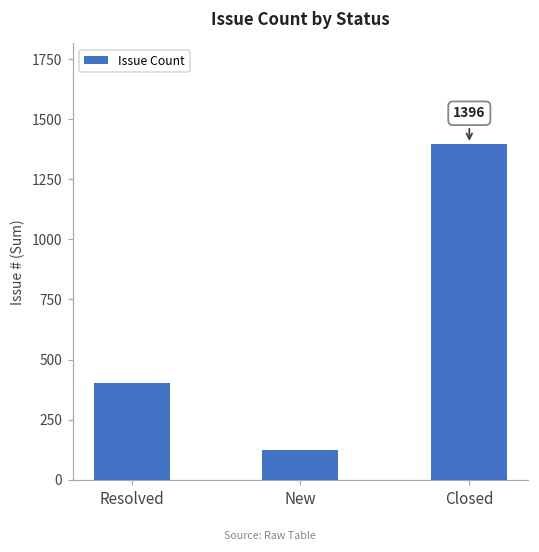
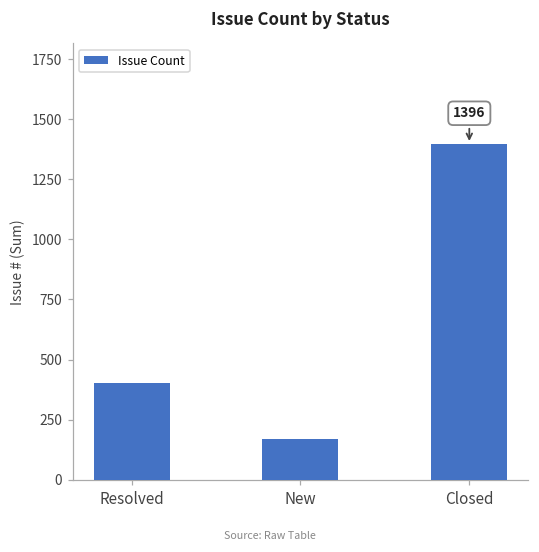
New: 120 -> 170
